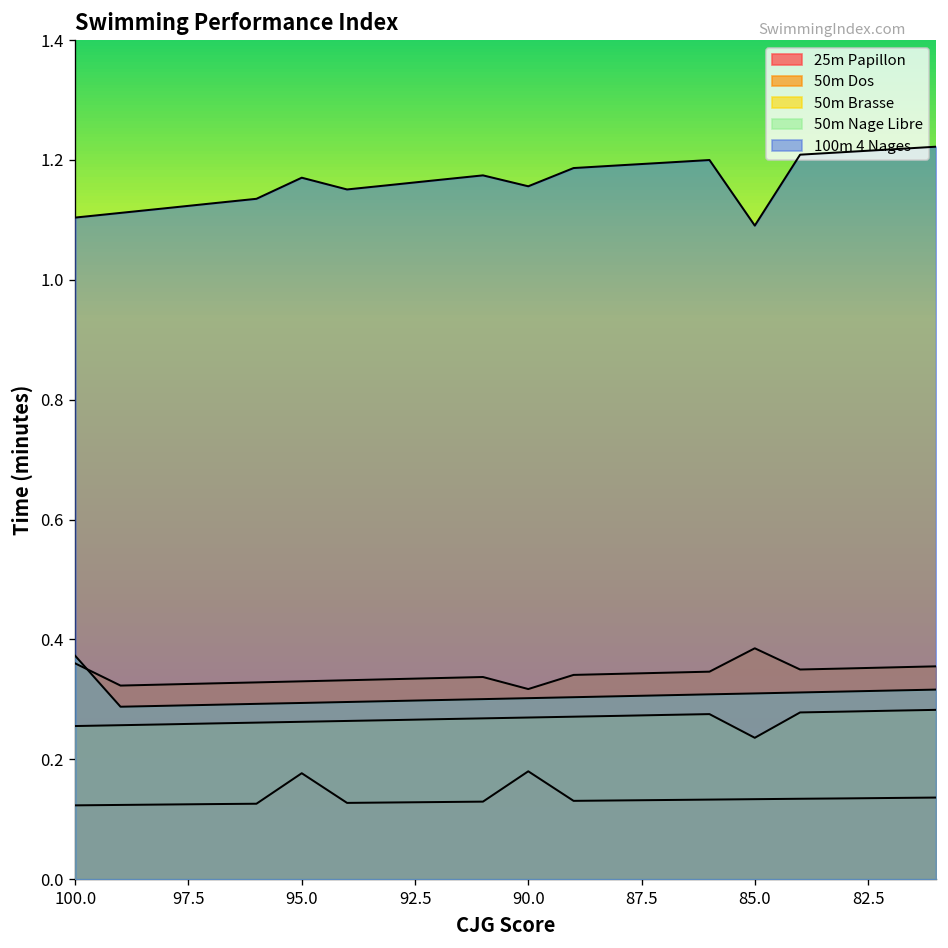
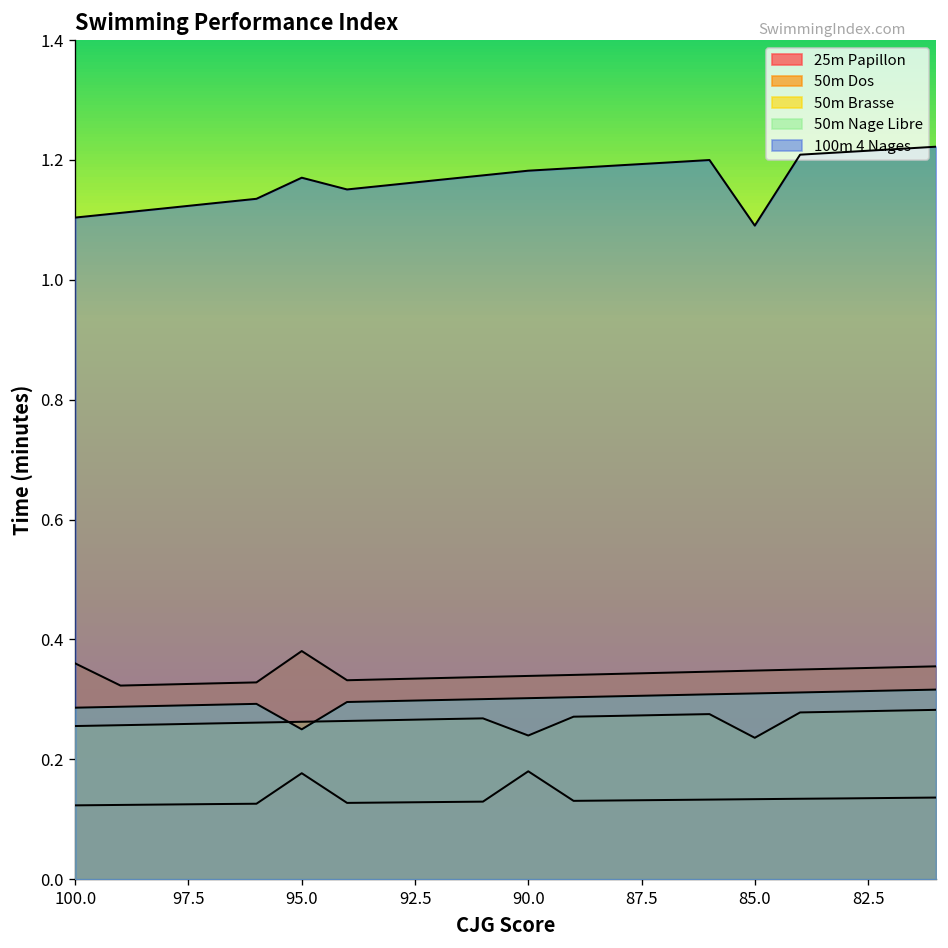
50m Nage Libre, 100.0: 0.37 -> 0.29
50m Dos, 95.0: 0.33 -> 0.38
50m Nage Libre, 95.0: 0.29 -> 0.25
50m Dos, 90.0: 0.32 -> 0.34
50m Brasse, 90.0: 0.27 -> 0.24
100m 4 Nages, 90.0: 1.16 -> 1.18
50m Dos, 85.0: 0.39 -> 0.35
